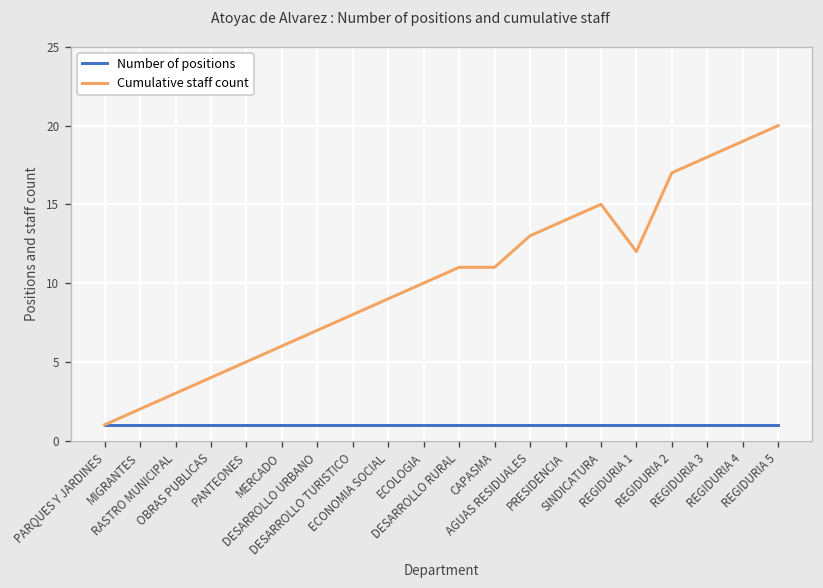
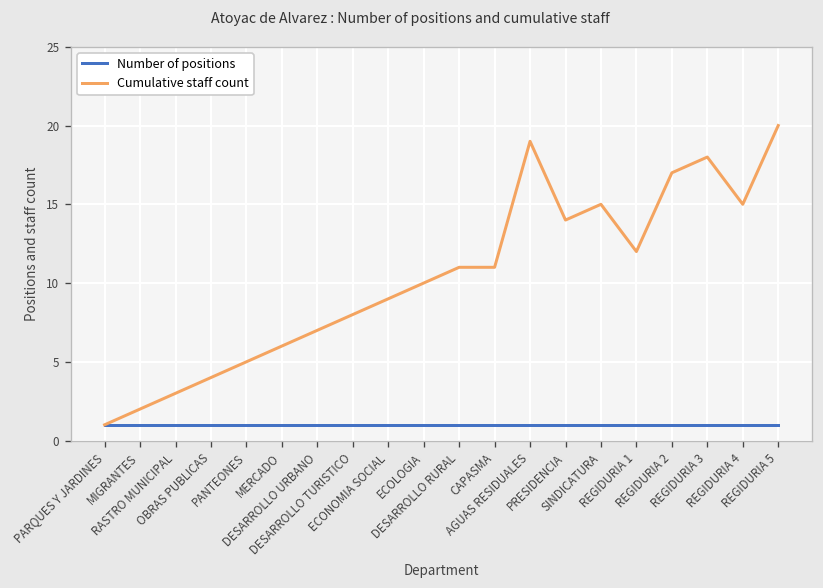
Cumulative staff count, AGUAS RESIDUALES: 13 -> 19
Cumulative staff count, REGIDURIA 4: 19 -> 15
